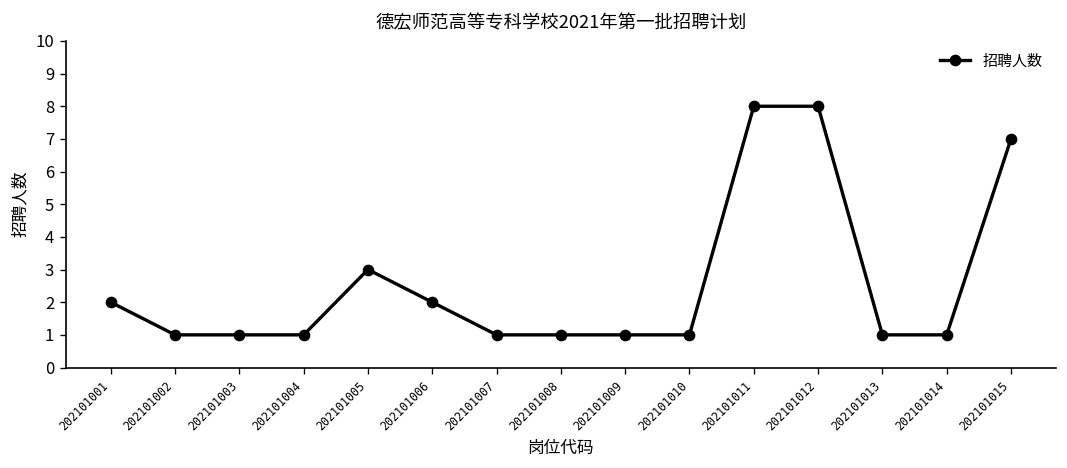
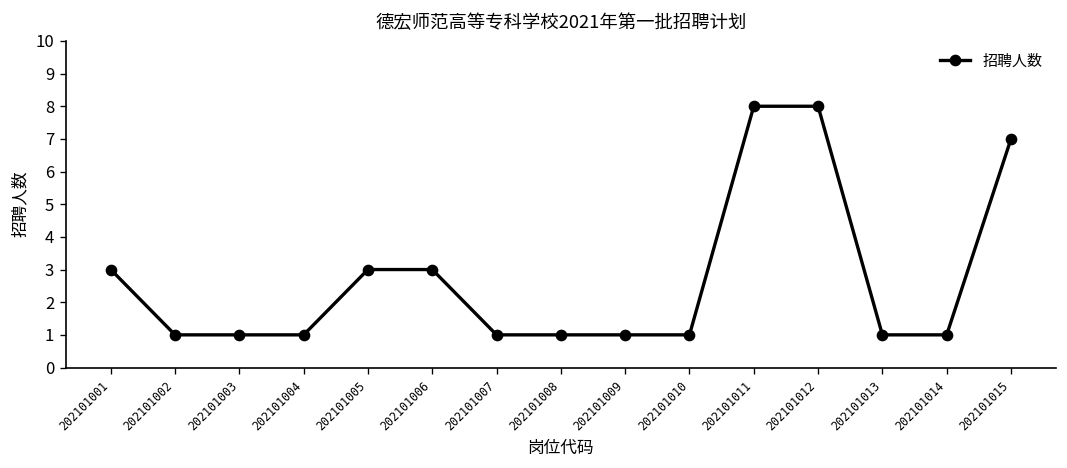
202101001: 2 -> 3
202101006: 2 -> 3
